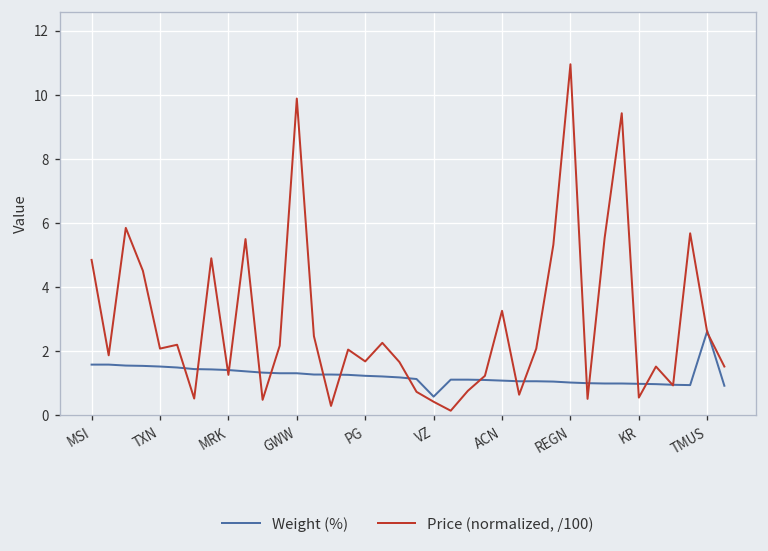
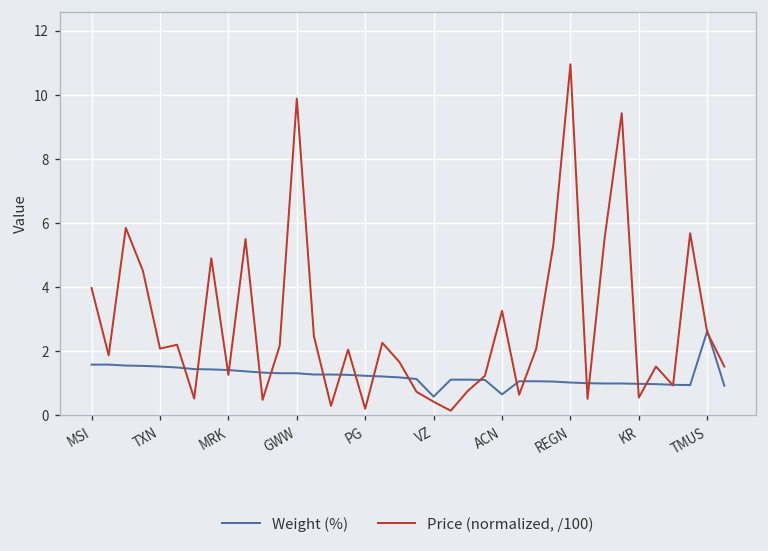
Price (normalized, /100), MSI: 4.8 -> 4.0
Price (normalized, /100), PG: 1.7 -> 0.2
Weight (%), ACN: 1.1 -> 0.6
